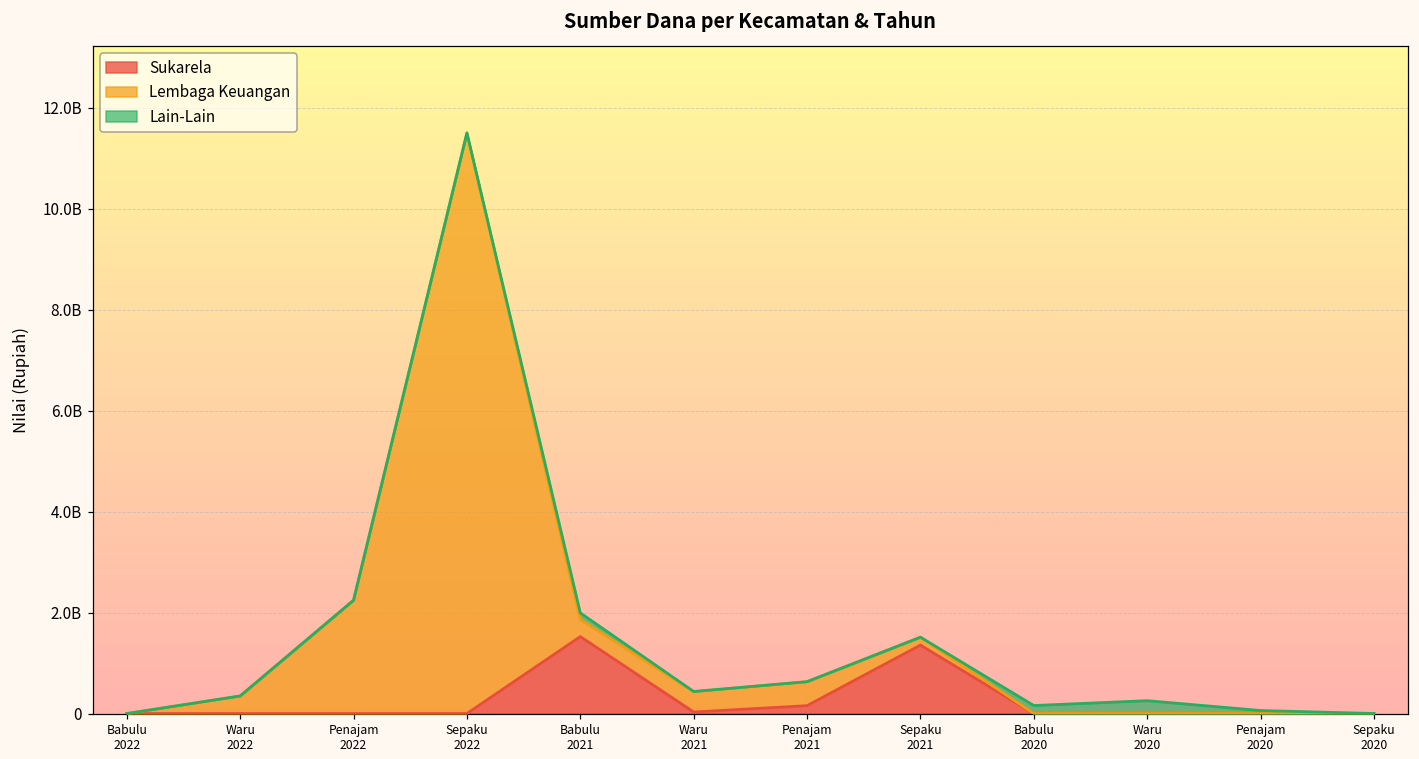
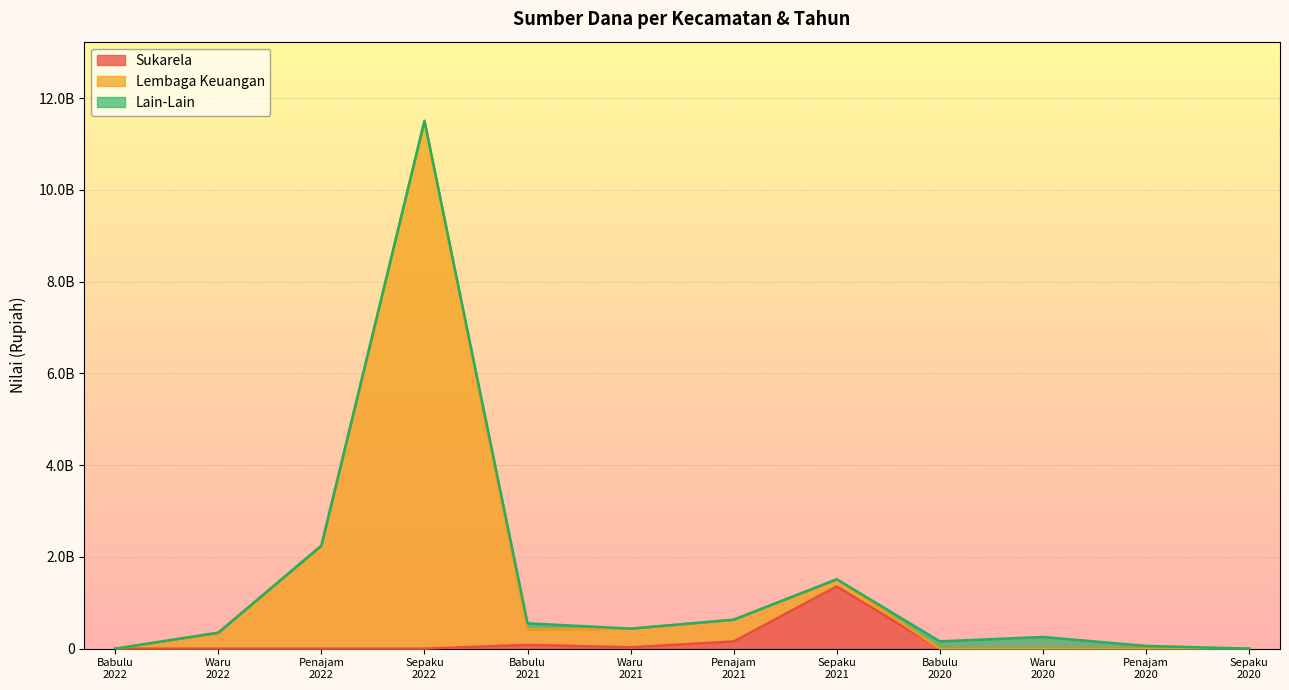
Sukarela, Babulu 2021: 1500000000 -> 100000000
